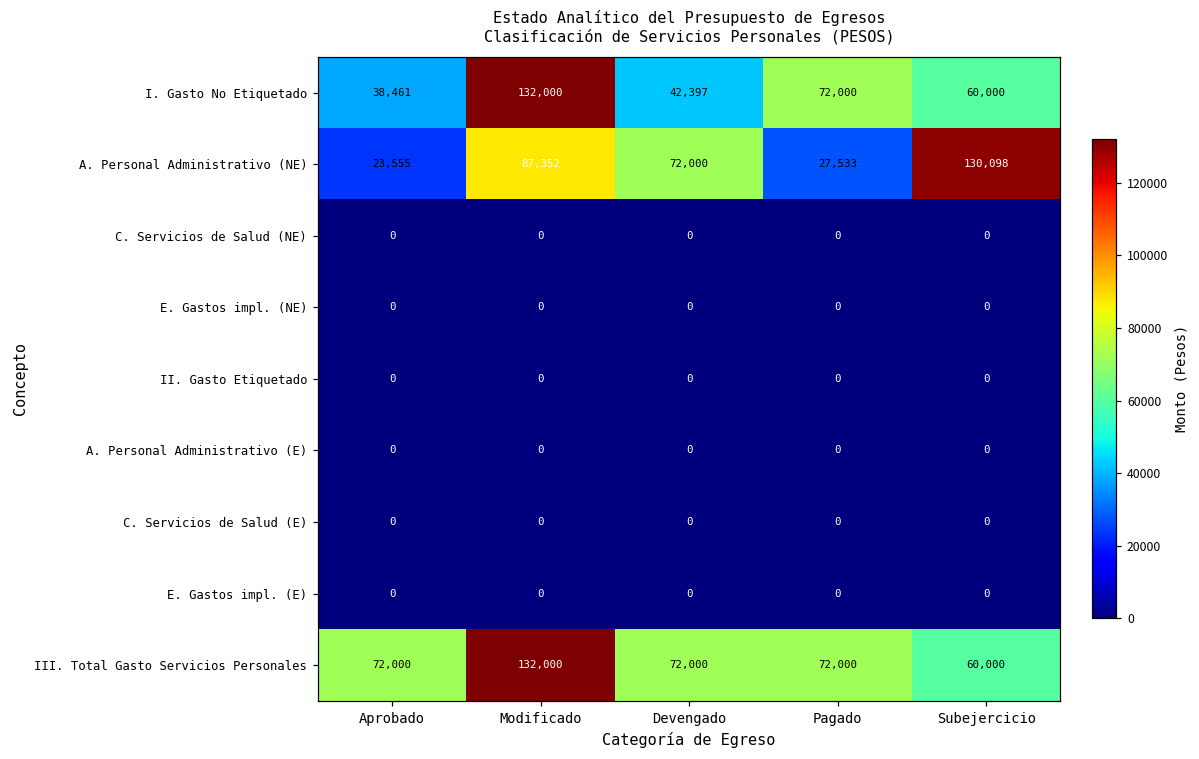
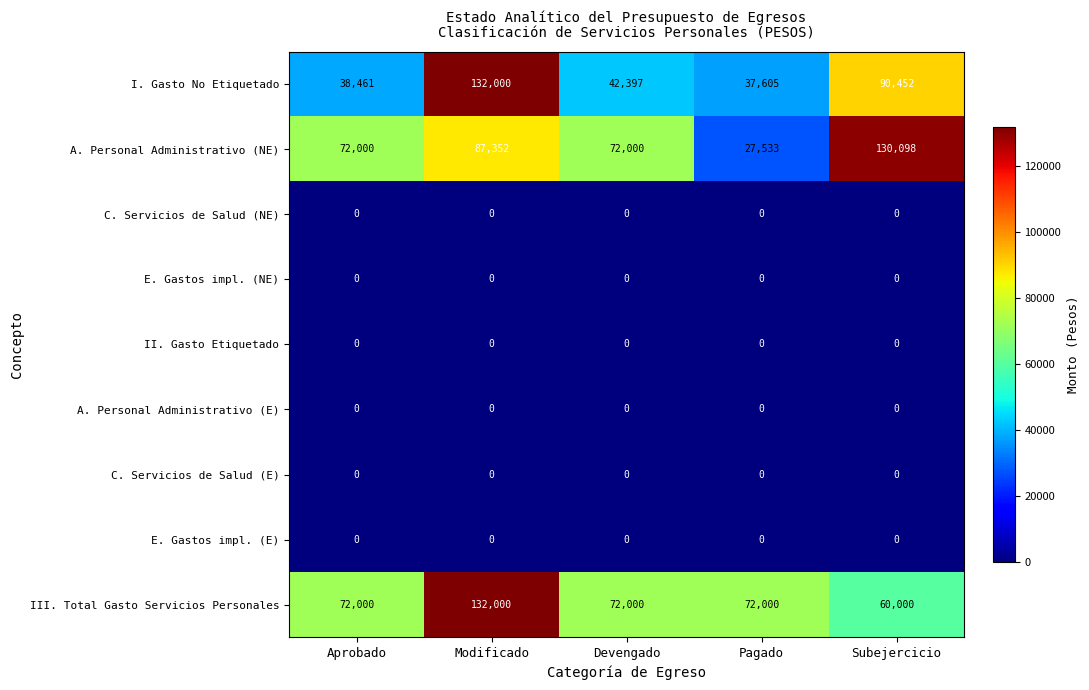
I. Gasto No Etiquetado, Pagado: 72,000 -> 37,605
I. Gasto No Etiquetado, Subejercicio: 60,000 -> 90,452
A. Personal Administrativo (NE), Aprobado: 23,555 -> 72,000
